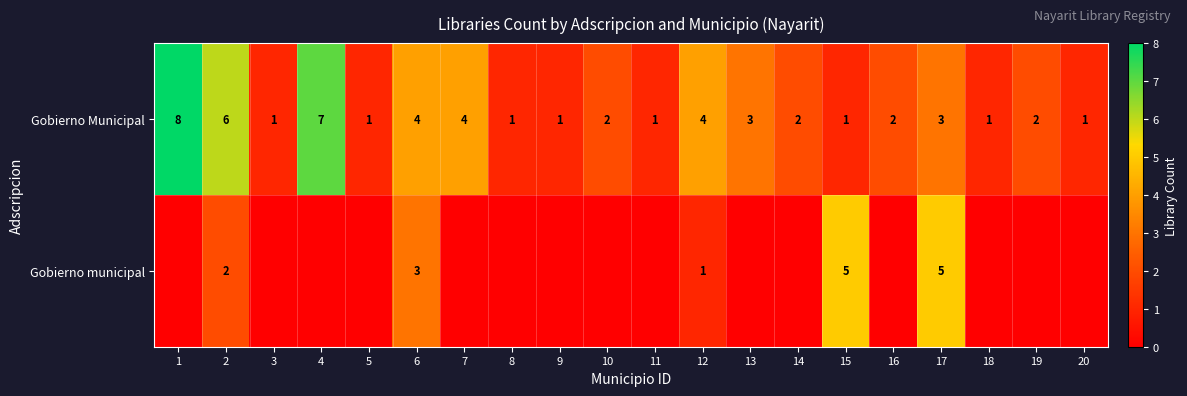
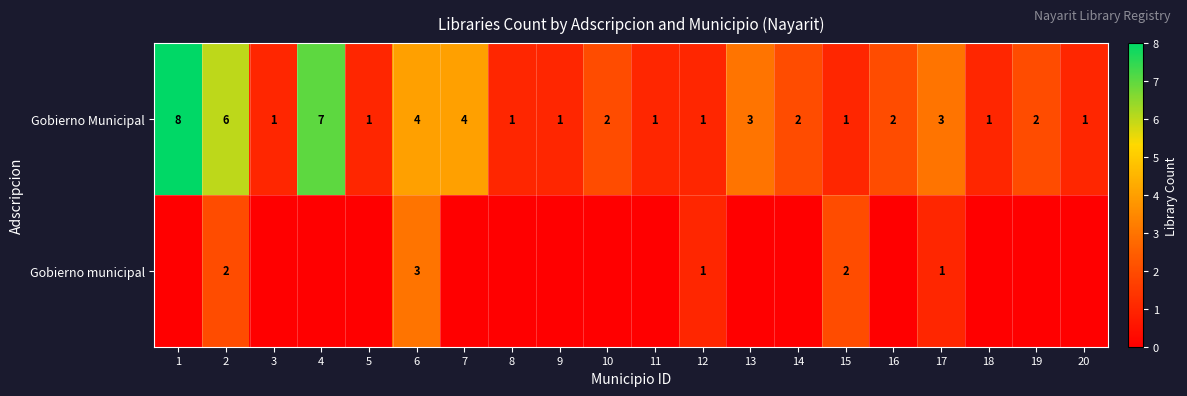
Gobierno Municipal, 12: 4 -> 1
Gobierno municipal, 15: 5 -> 2
Gobierno municipal, 17: 5 -> 1
